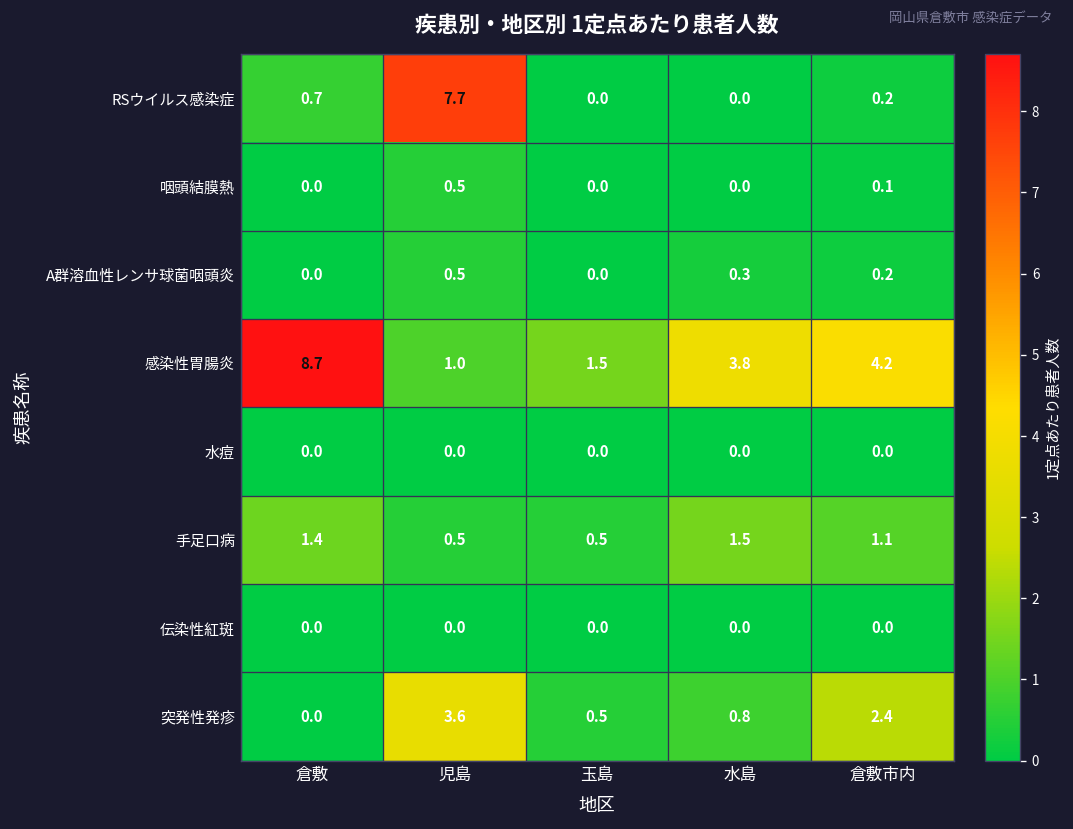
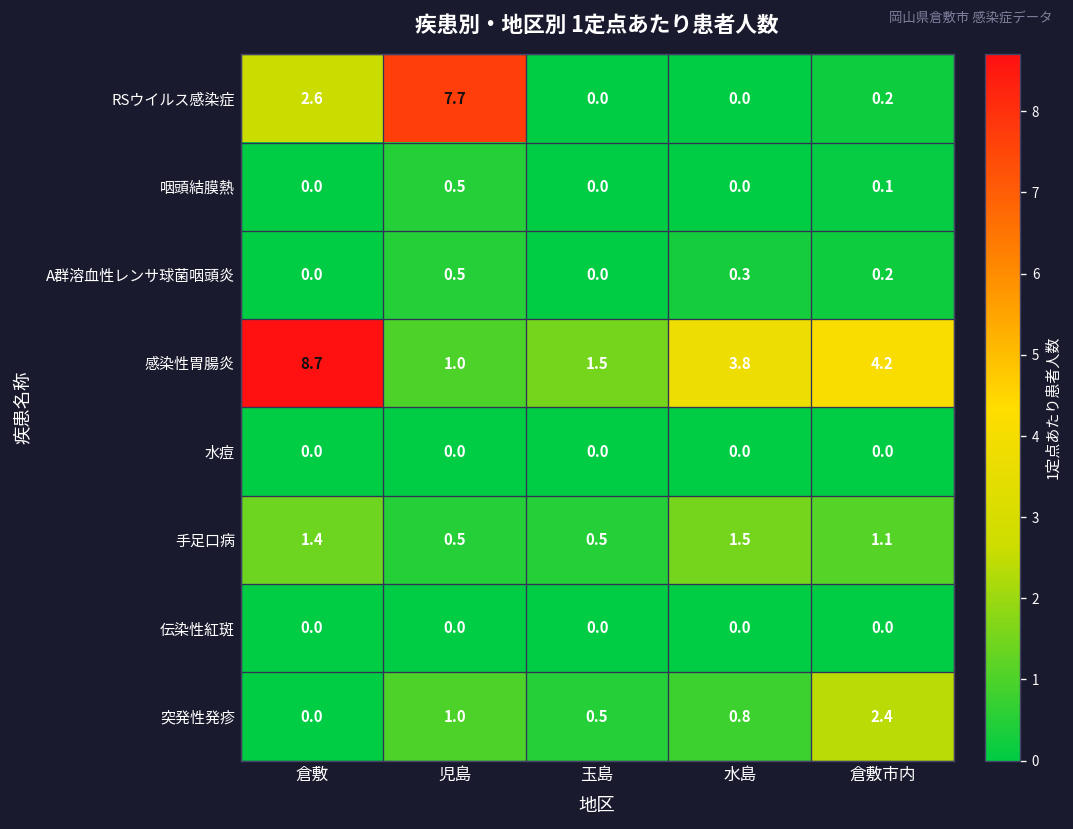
RSウイルス感染症, 倉敷: 0.7 -> 2.6
突発性発疹, 児島: 3.6 -> 1.0
